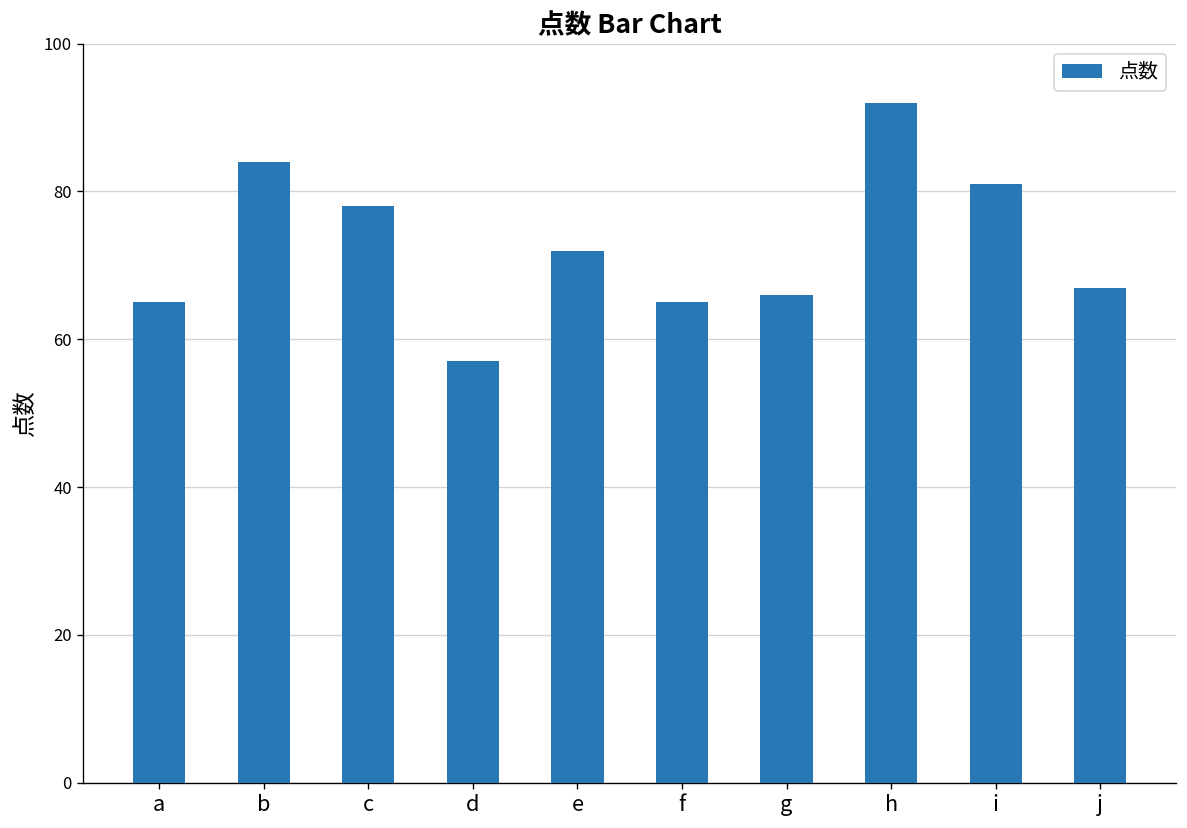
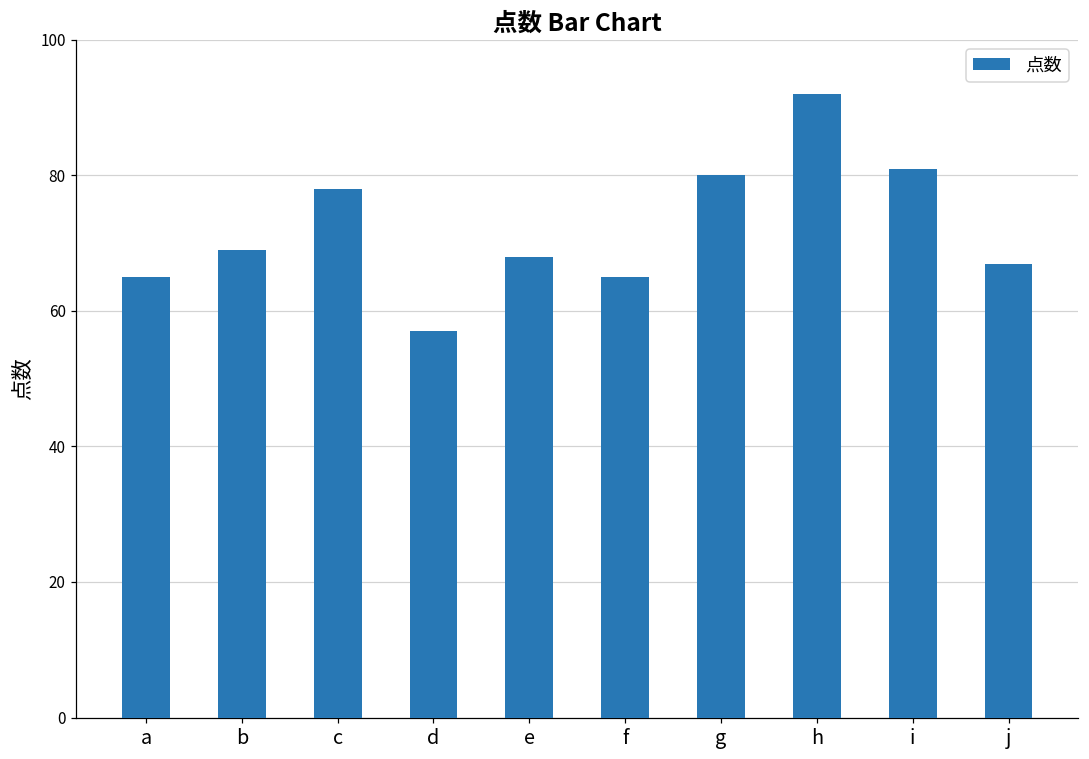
b: 84 -> 69
e: 72 -> 68
g: 66 -> 80
